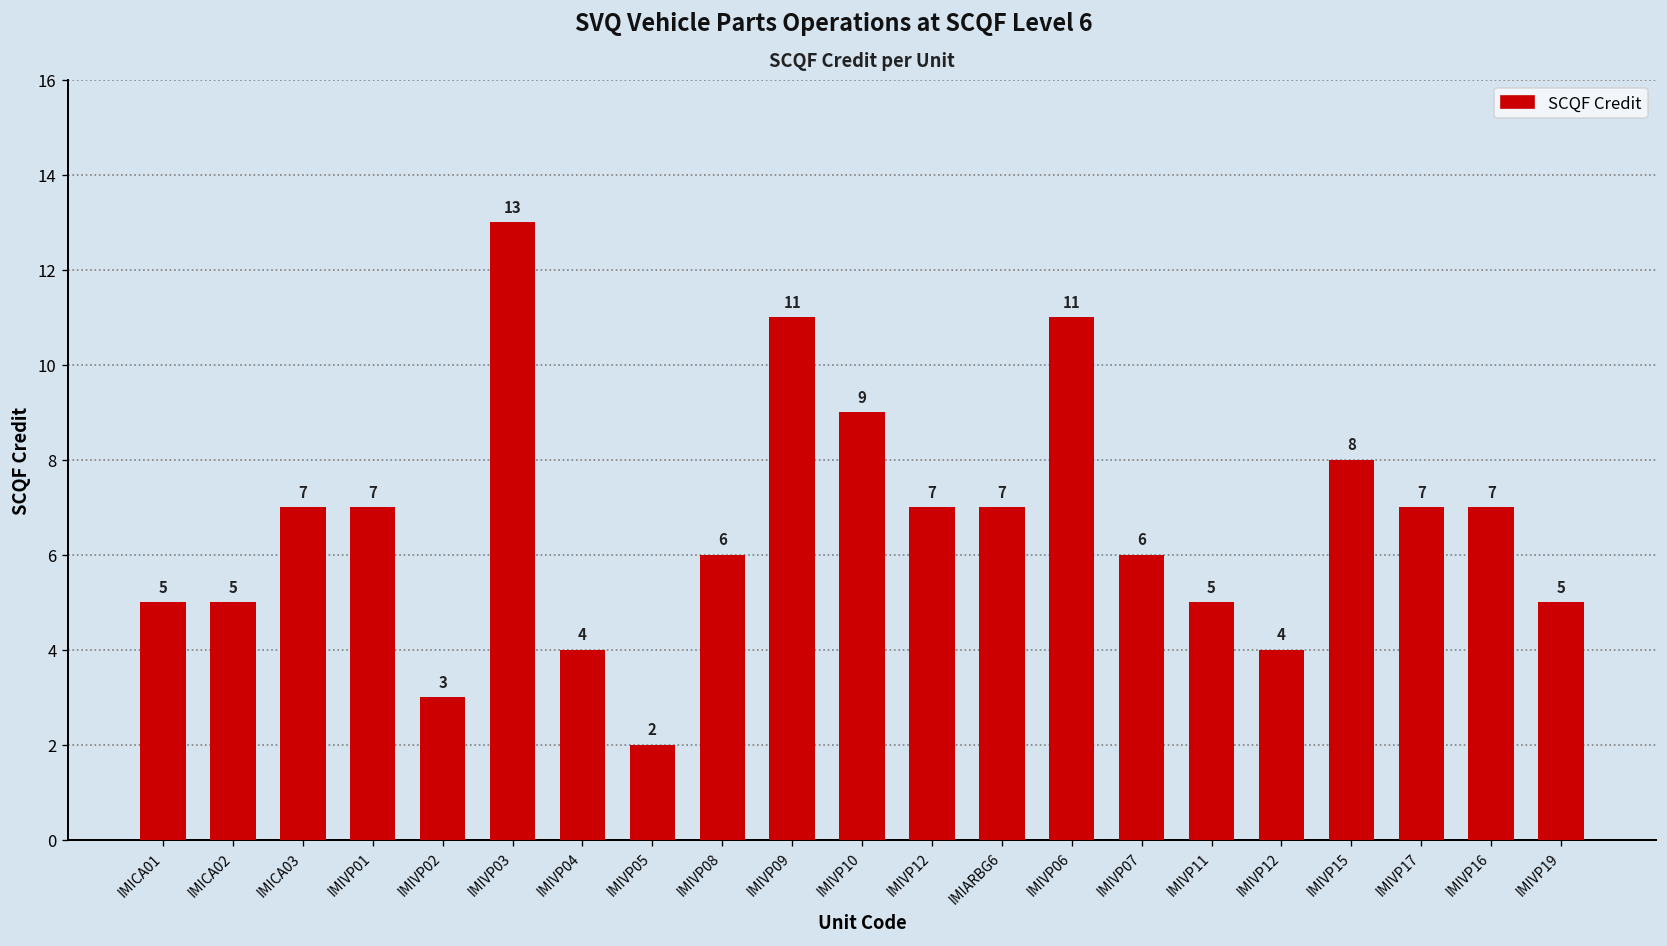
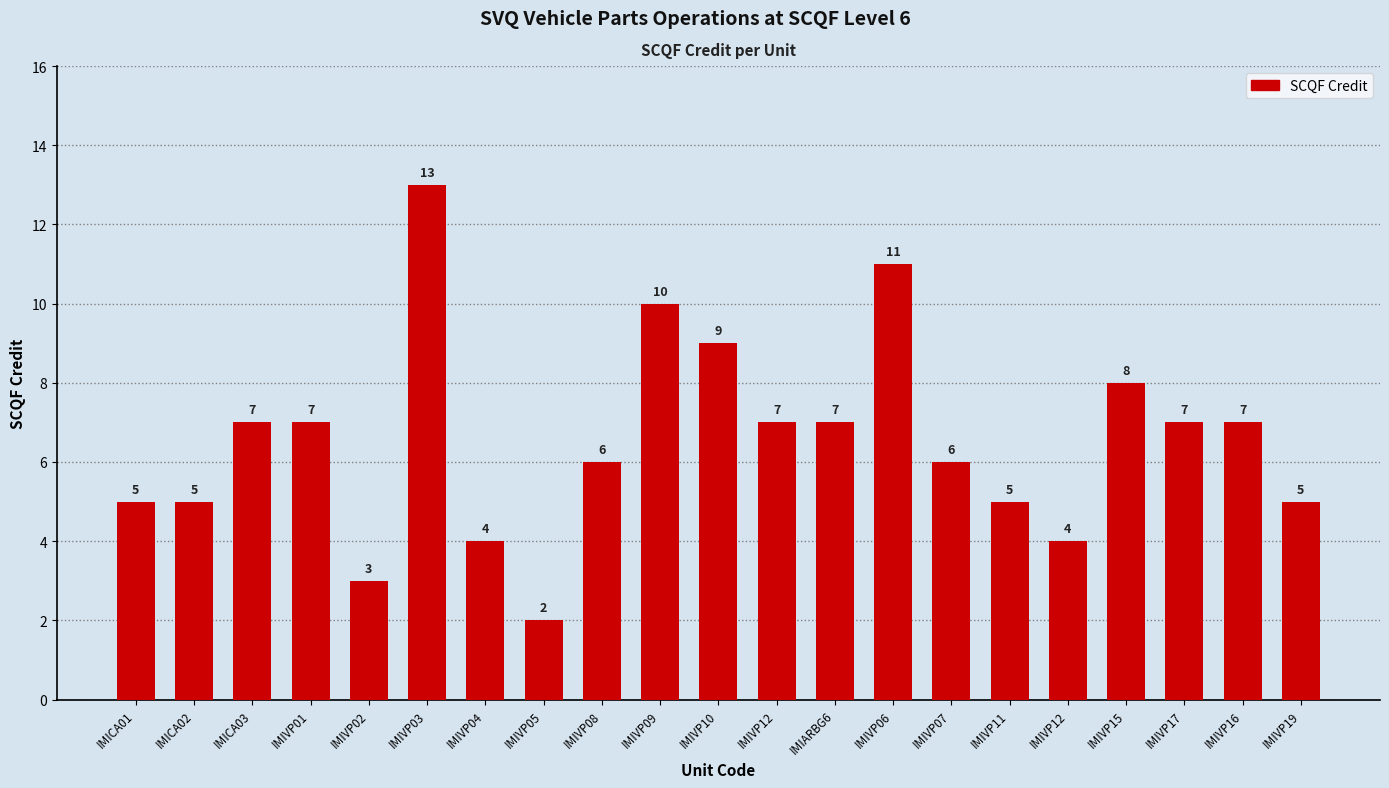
IMIVP09: 11 -> 10
